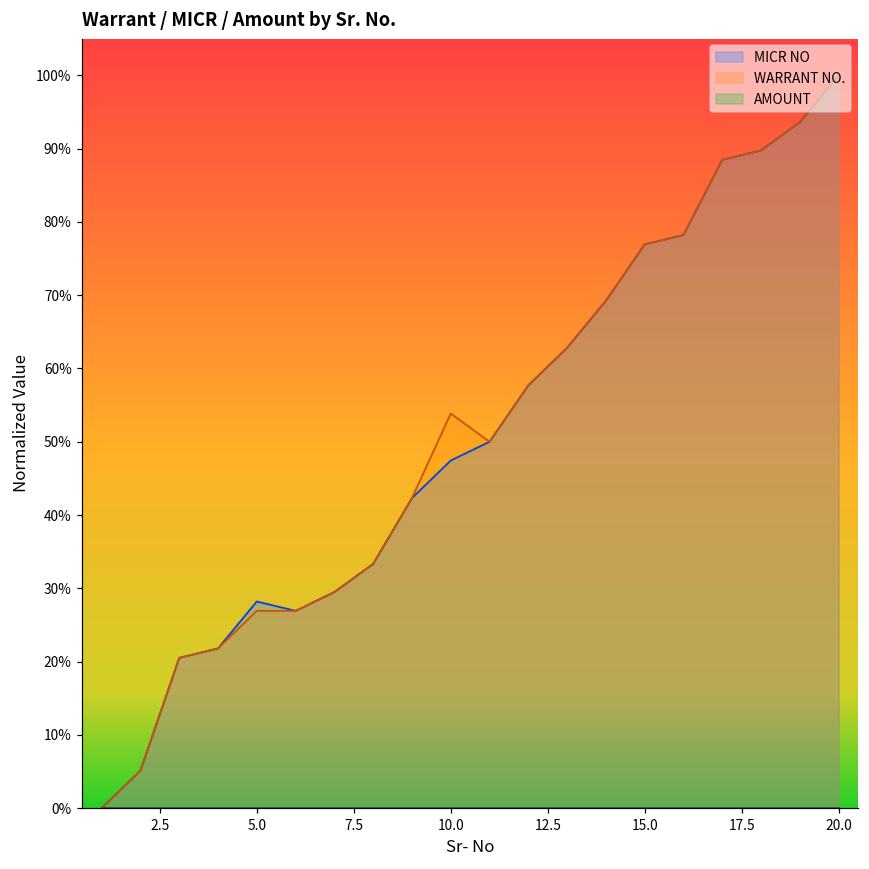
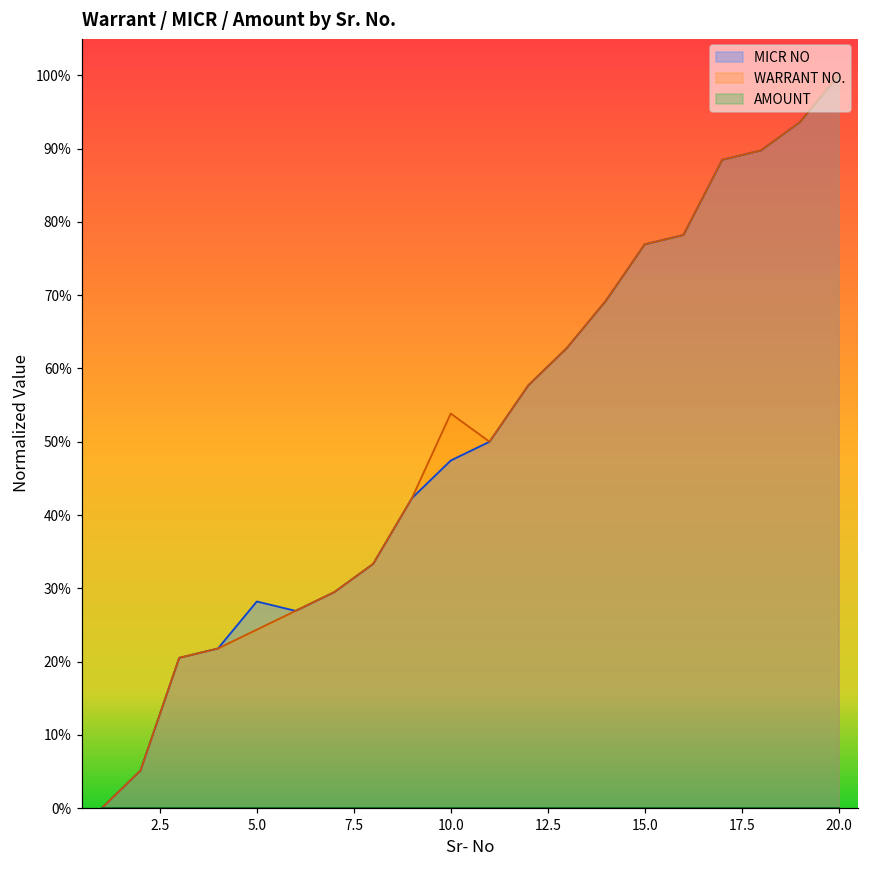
WARRANT NO., 5.0: 27% -> 24%
